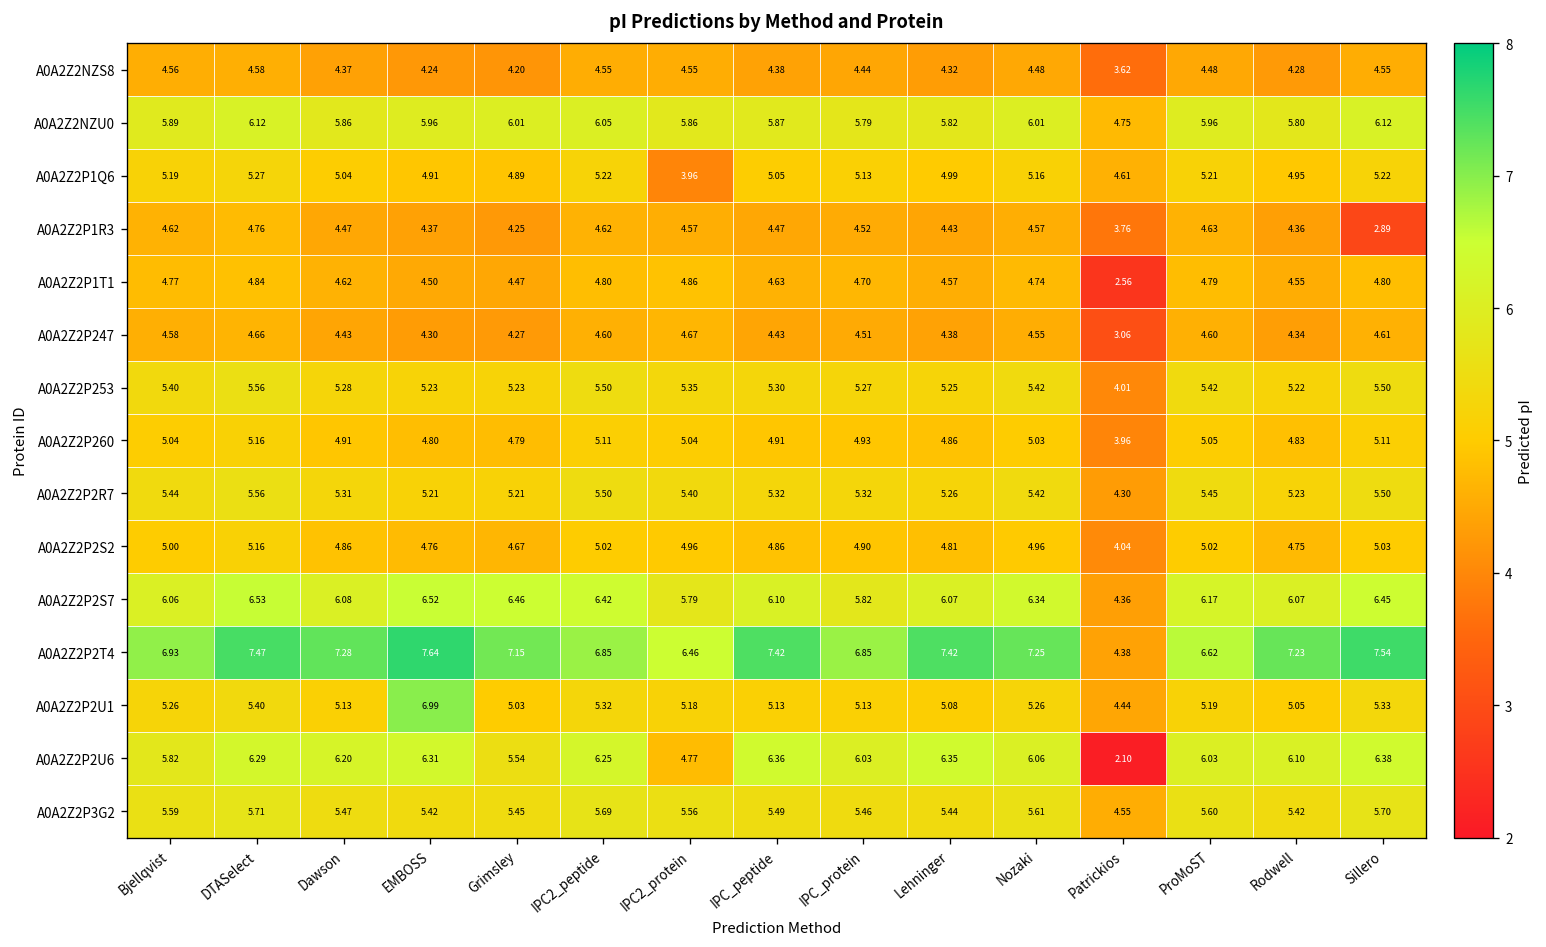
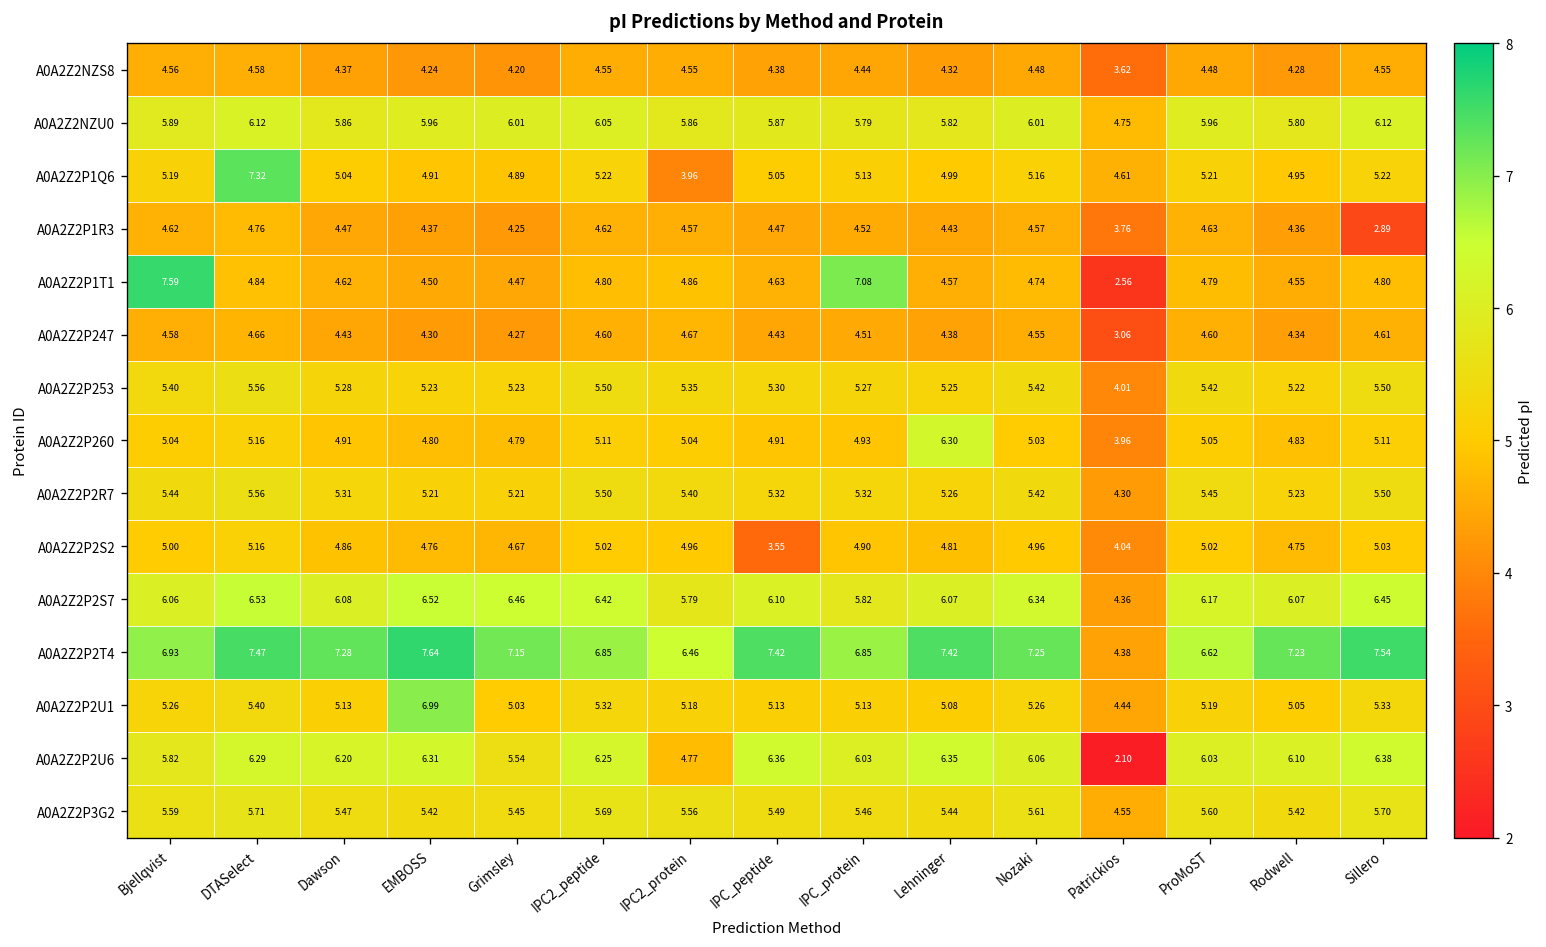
A0A2Z2P1Q6, DTASelect: 5.27 -> 7.32
A0A2Z2P1T1, Bjellqvist: 4.77 -> 7.59
A0A2Z2P1T1, IPC_protein: 4.70 -> 7.08
A0A2Z2P260, Lehninger: 4.86 -> 6.30
A0A2Z2P2S2, IPC_peptide: 4.86 -> 3.55
